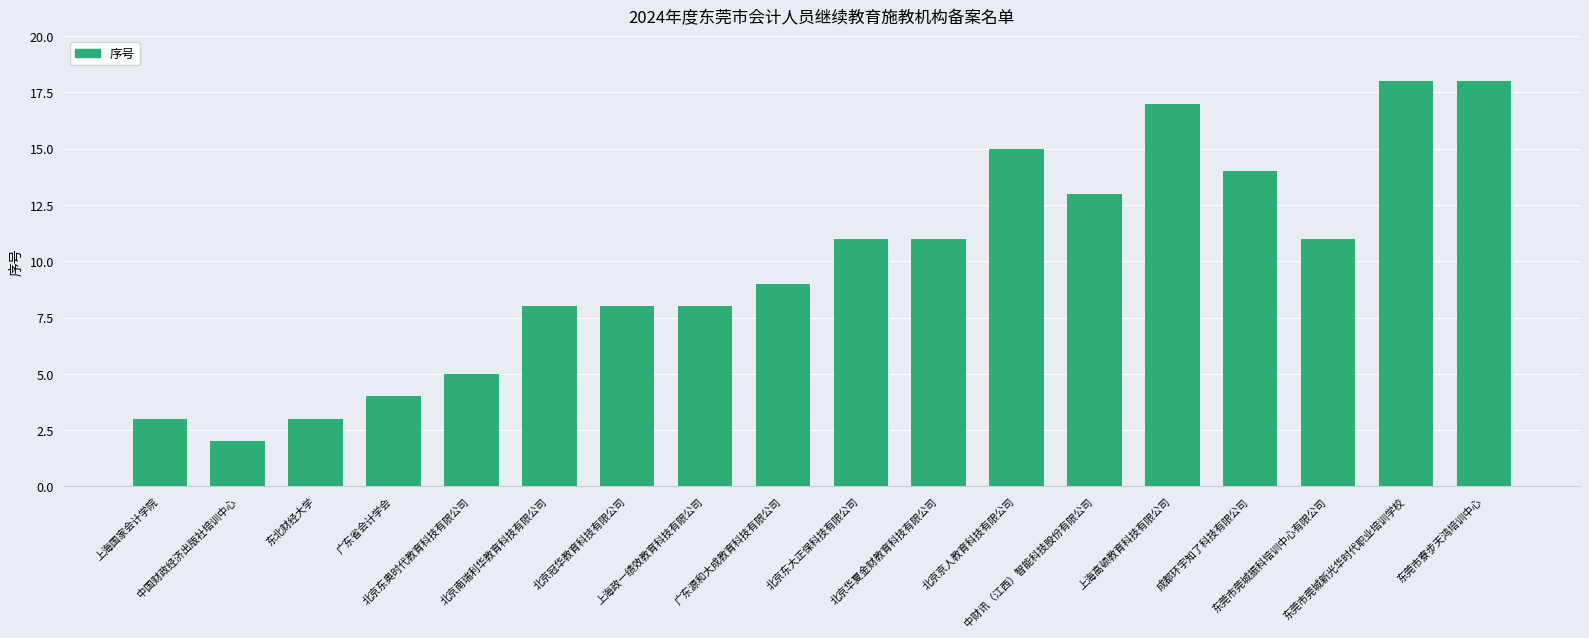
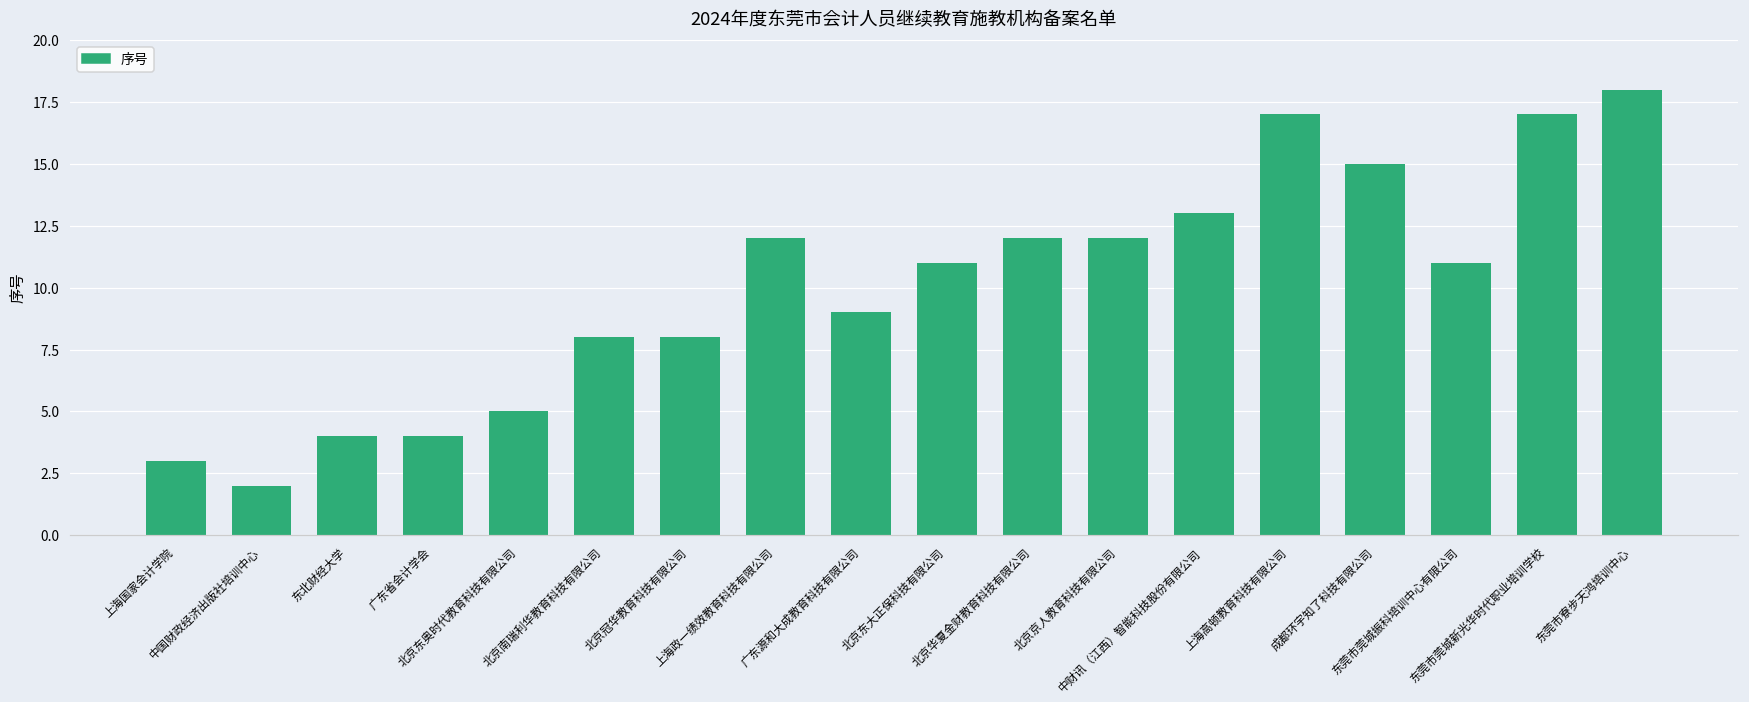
东北财经大学: 3 -> 4
上海政一绩效教育科技有限公司: 8 -> 12
北京华夏金财教育科技有限公司: 11 -> 12
北京京人教育科技有限公司: 15 -> 12
成都环宇知了科技有限公司: 14 -> 15
东莞市莞城新光华时代职业培训学校: 18 -> 17
